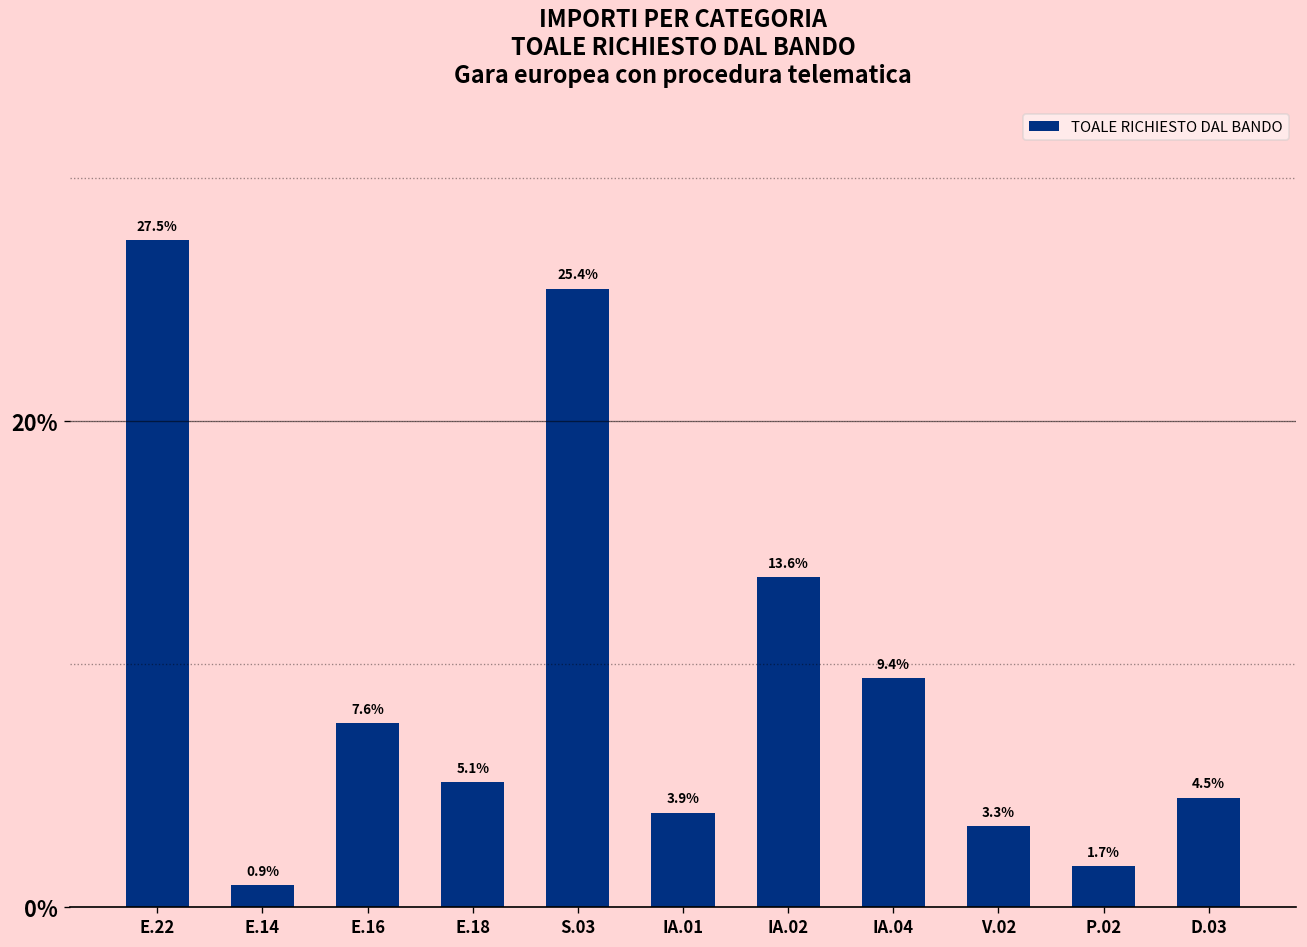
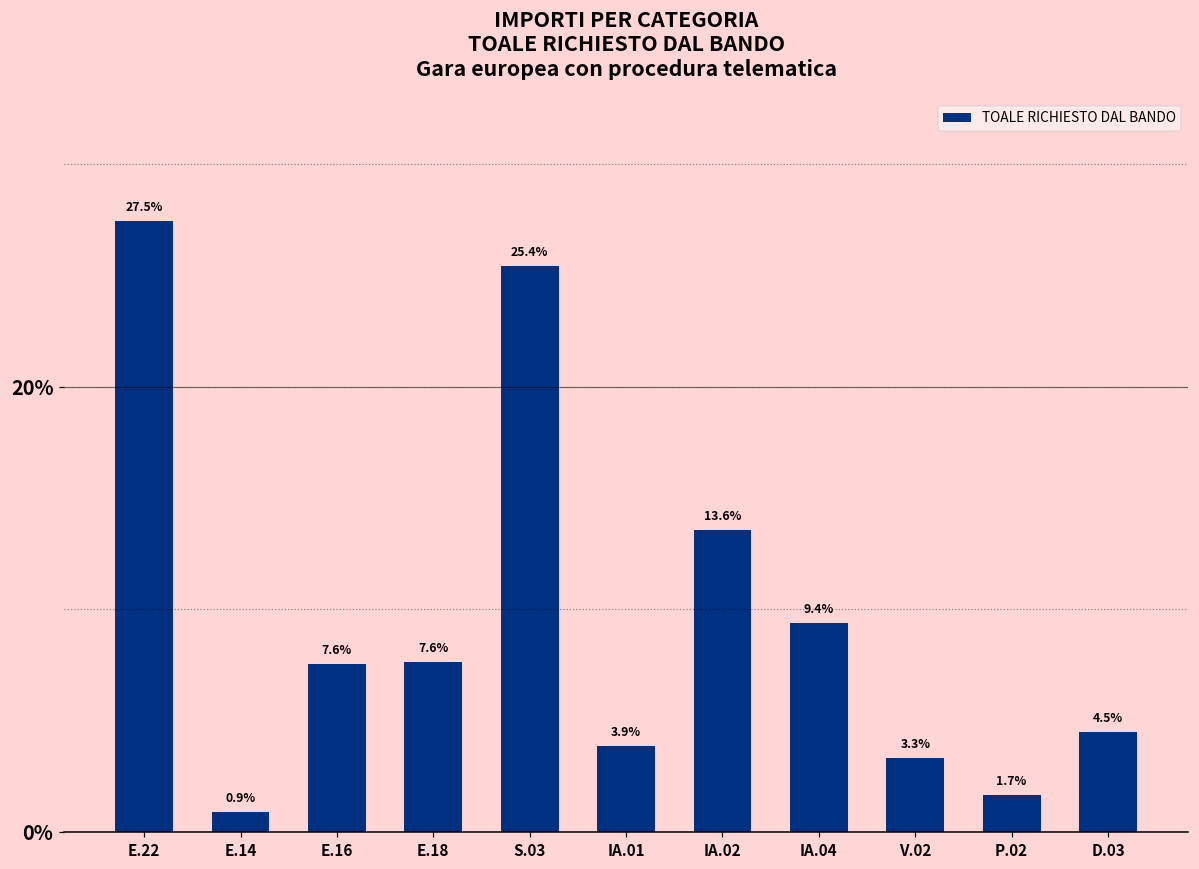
E.18: 5.1% -> 7.6%
